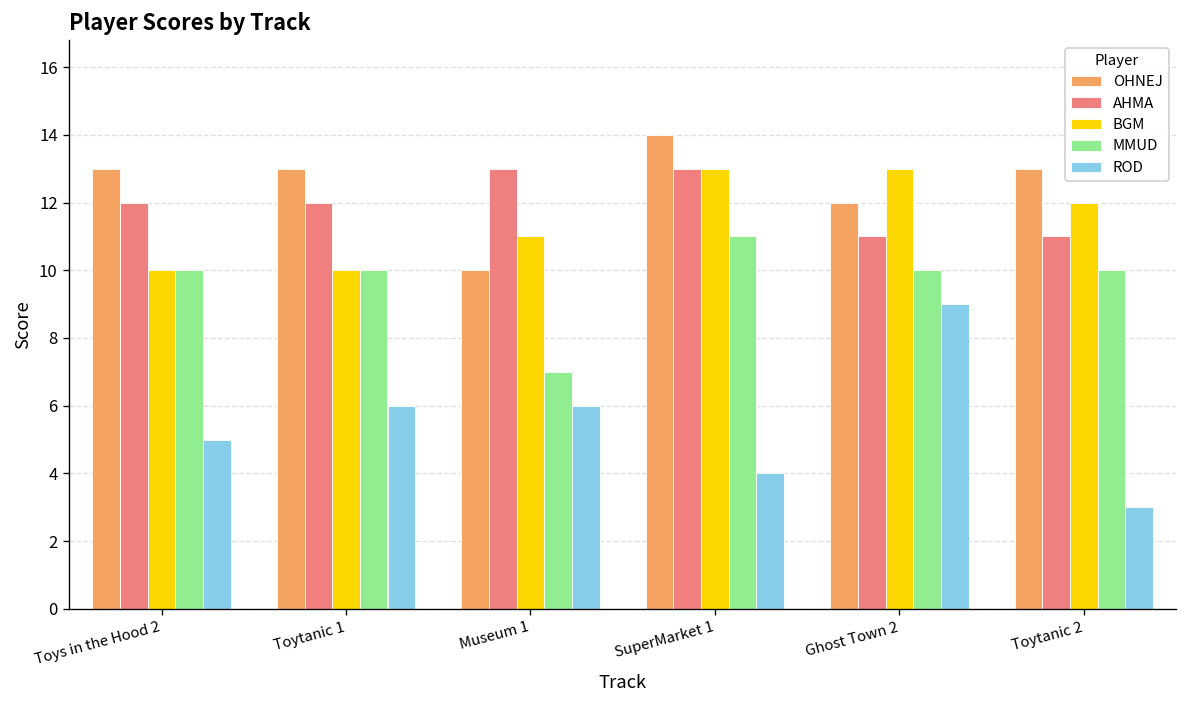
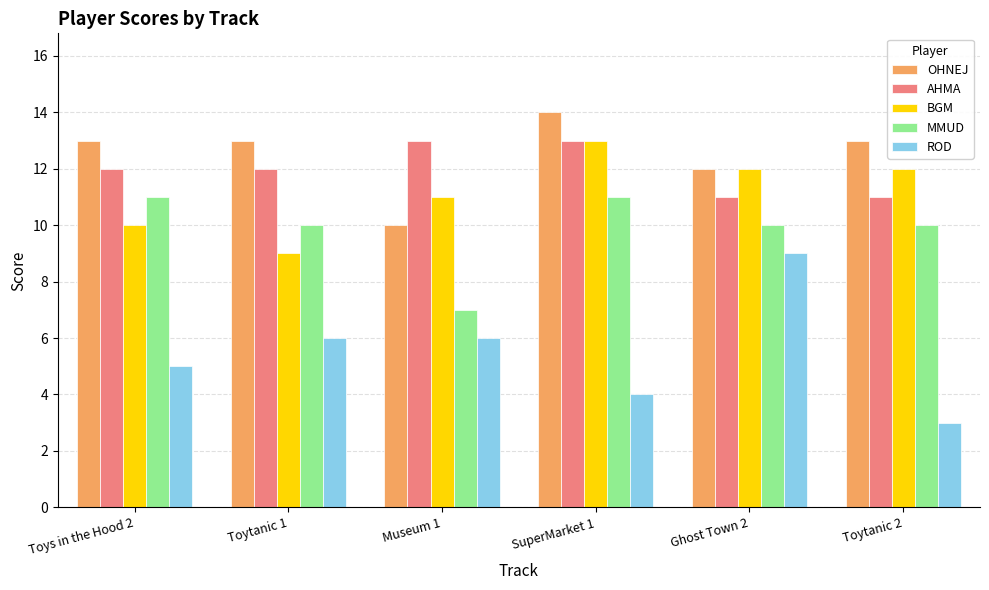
MMUD, Toys in the Hood 2: 10 -> 11
BGM, Toytanic 1: 10 -> 9
BGM, Ghost Town 2: 13 -> 12
